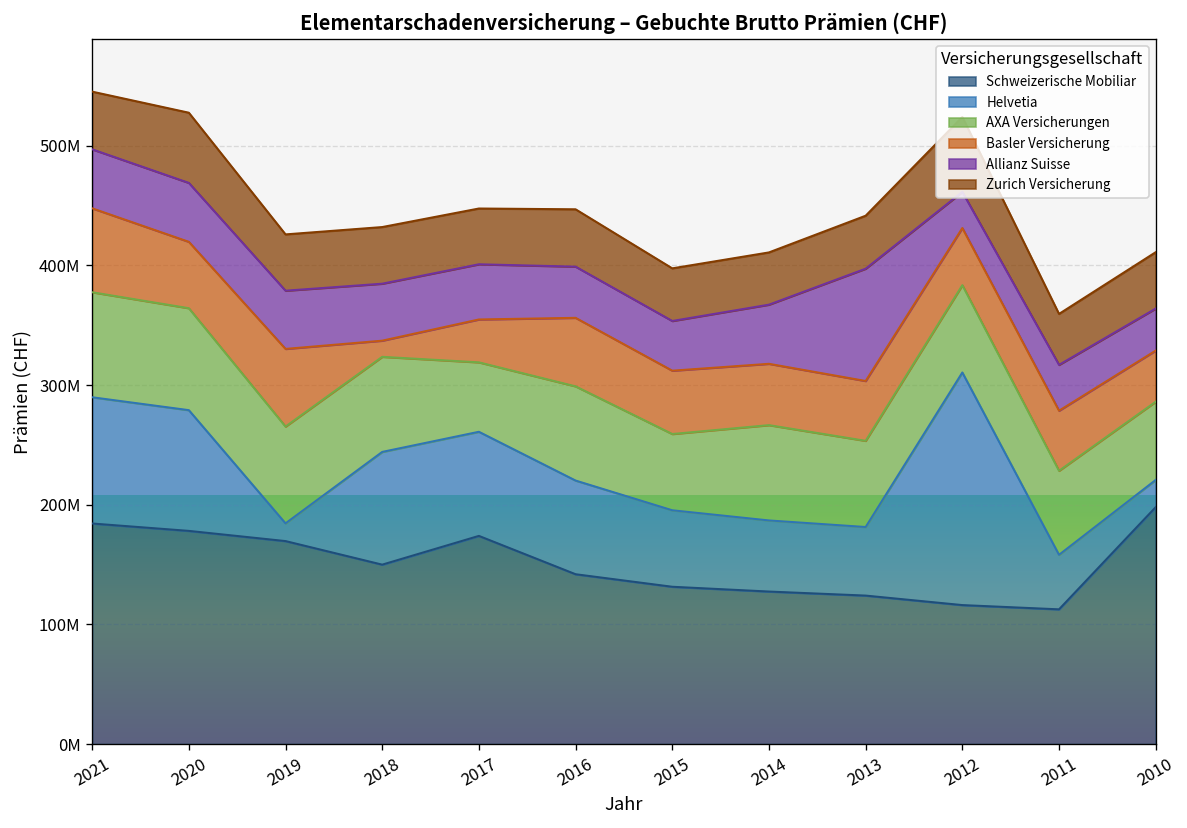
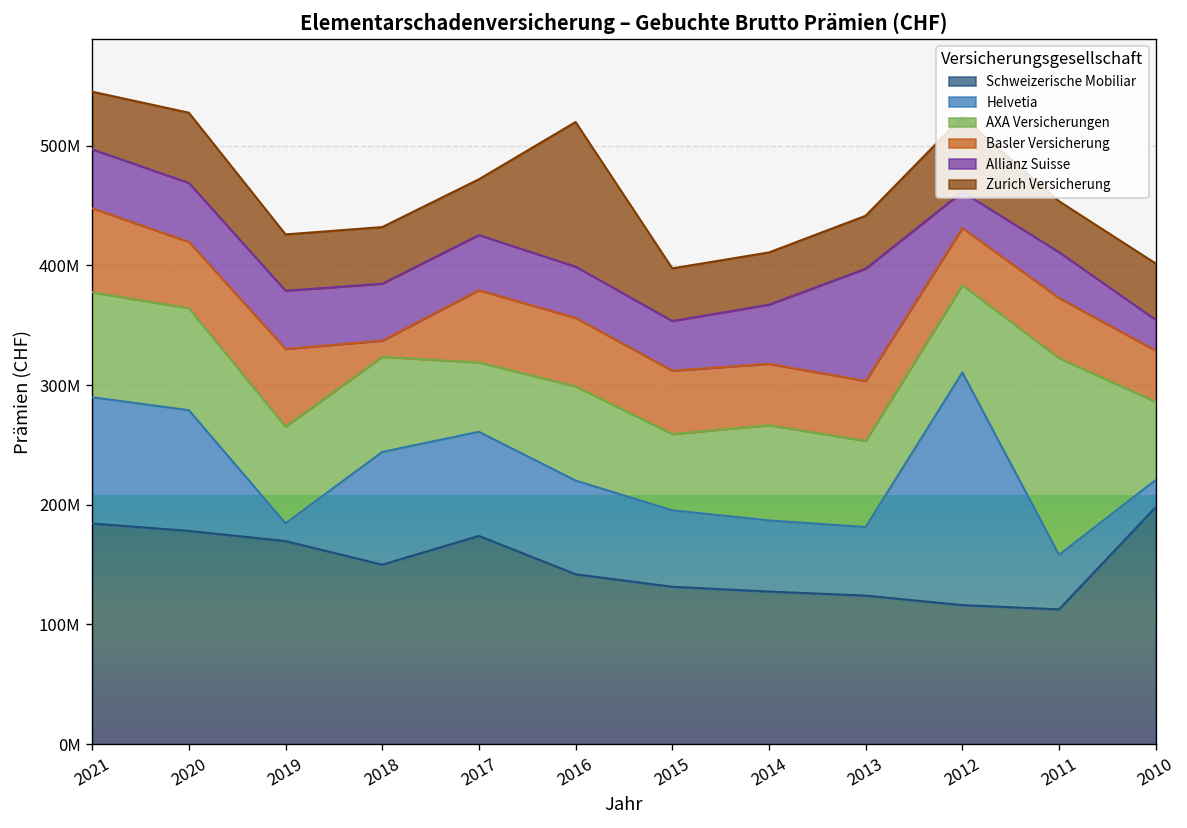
Basler Versicherung, 2017: 40000000 -> 60000000
Zurich Versicherung, 2016: 50000000 -> 120000000
AXA Versicherungen, 2011: 70000000 -> 160000000
Allianz Suisse, 2010: 40000000 -> 30000000
